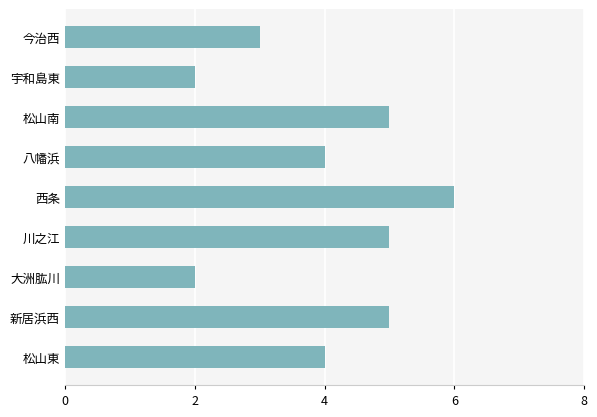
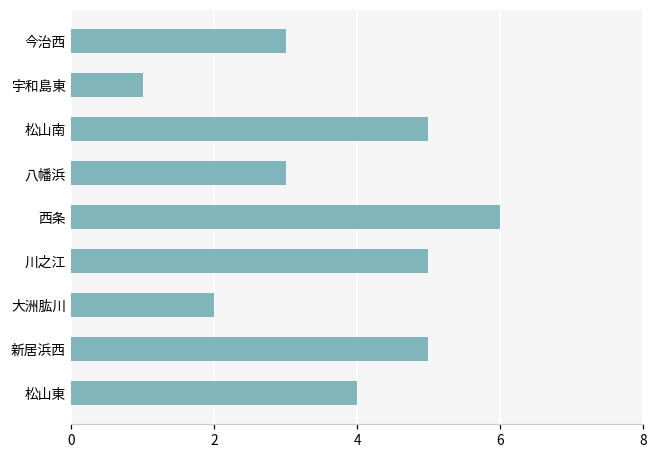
宇和島東: 2 -> 1
八幡浜: 4 -> 3
